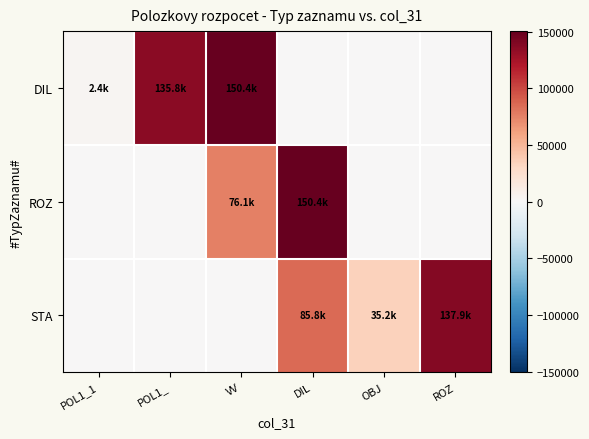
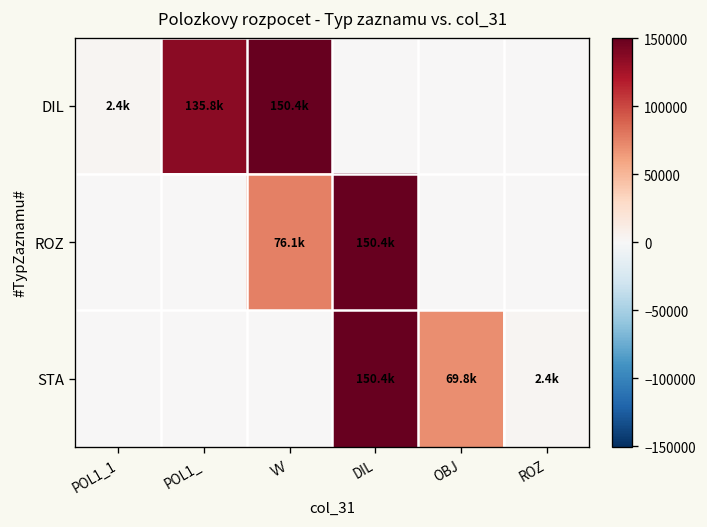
STA, DIL: 85.8k -> 150.4k
STA, OBJ: 35.2k -> 69.8k
STA, ROZ: 137.9k -> 2.4k
